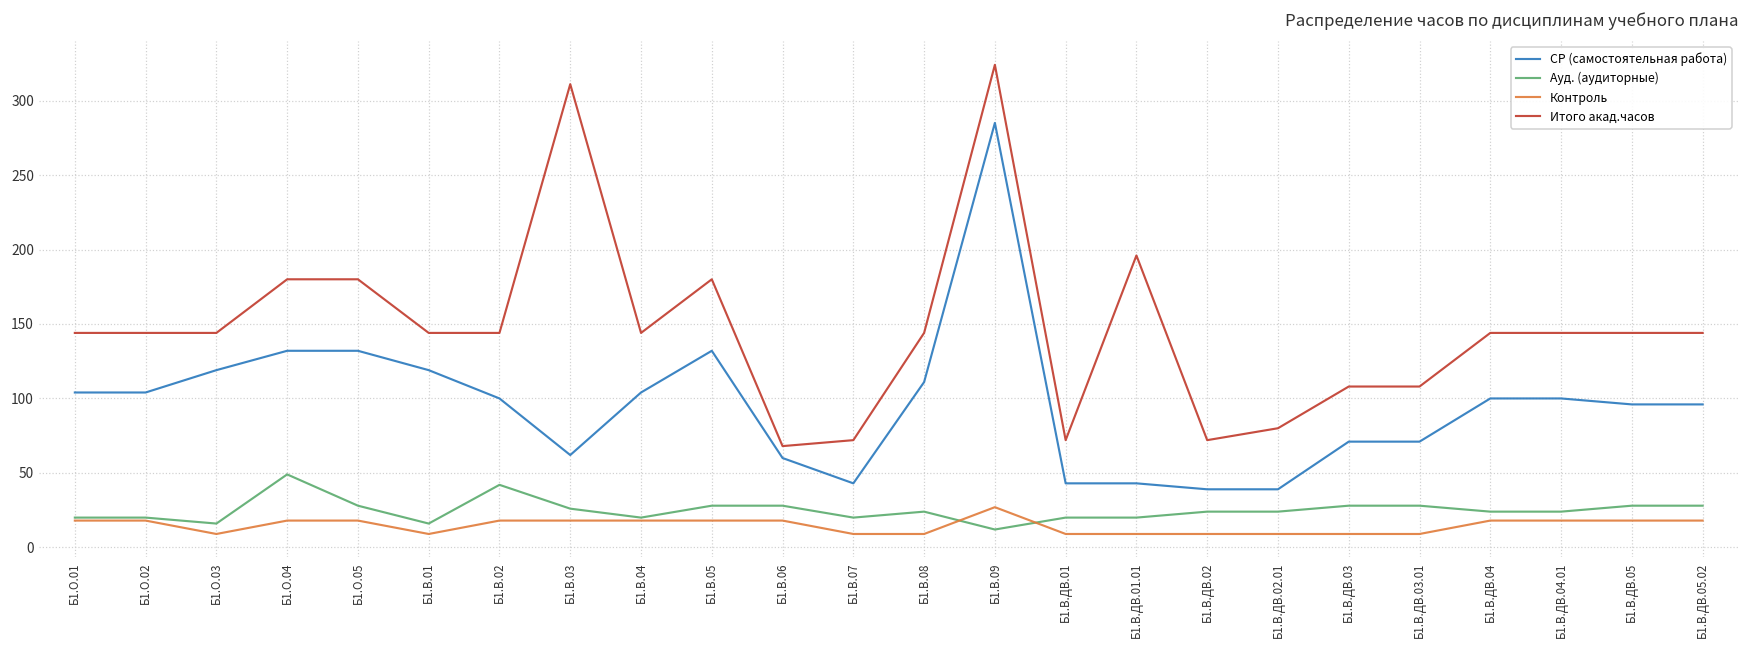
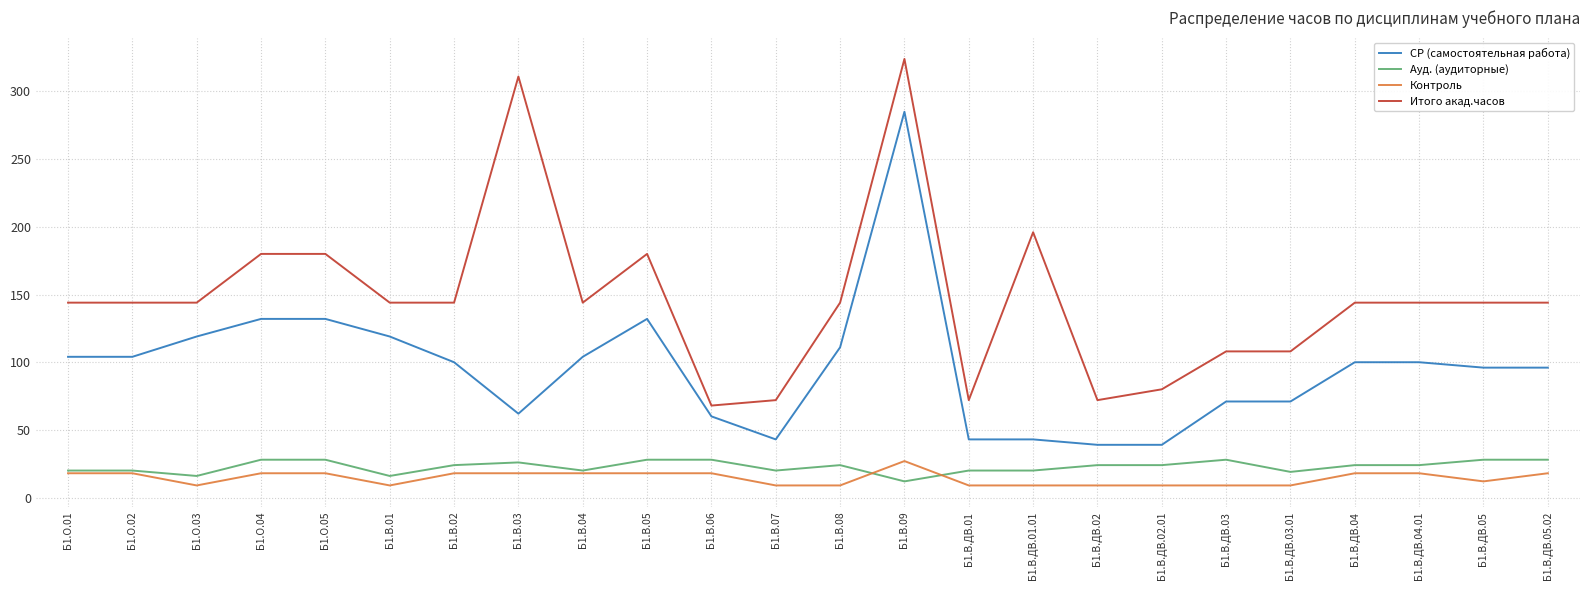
Ауд. (аудиторные), Б1.О.04: 49 -> 28
Ауд. (аудиторные), Б1.В.02: 42 -> 24
Ауд. (аудиторные), Б1.В.ДВ.03.01: 28 -> 19
Контроль, Б1.В.ДВ.05: 18 -> 12
